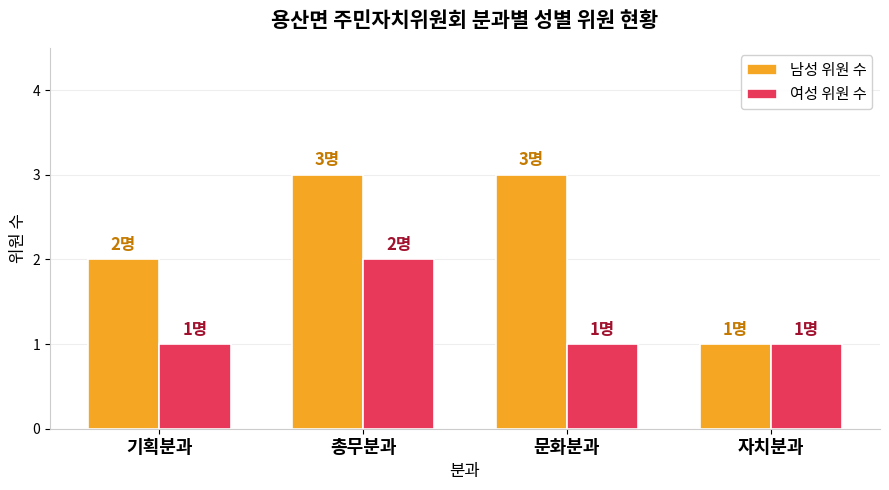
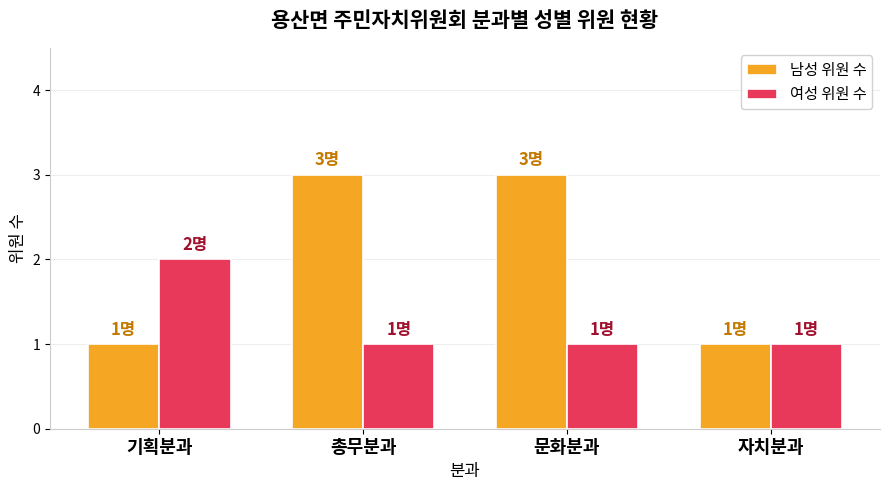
남성 위원 수, 기획분과: 2명 -> 1명
여성 위원 수, 기획분과: 1명 -> 2명
여성 위원 수, 총무분과: 2명 -> 1명
